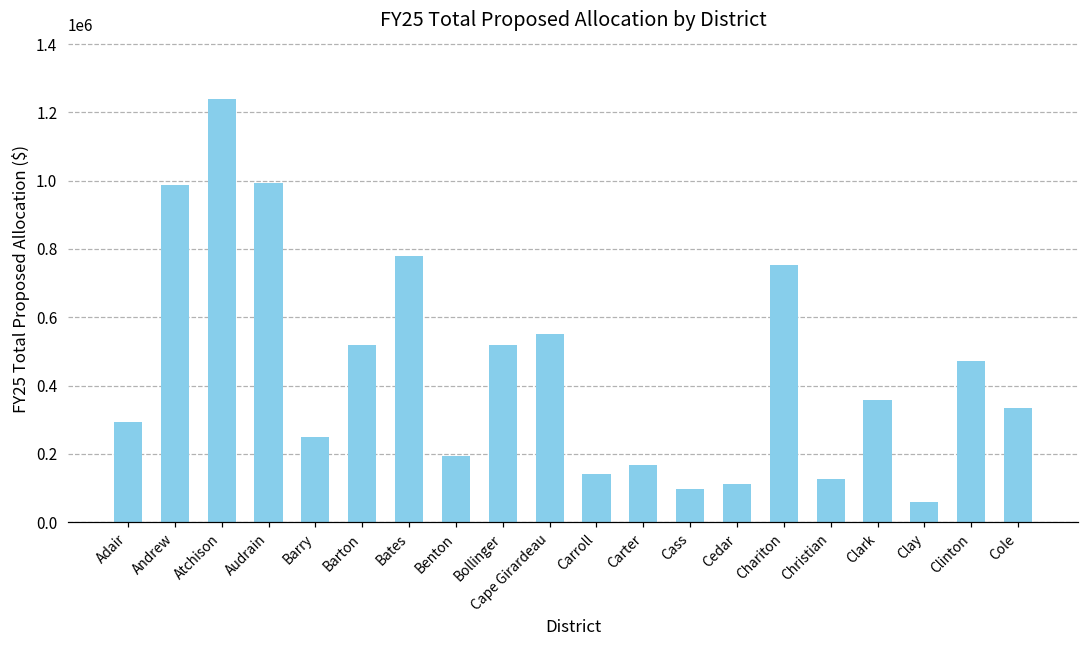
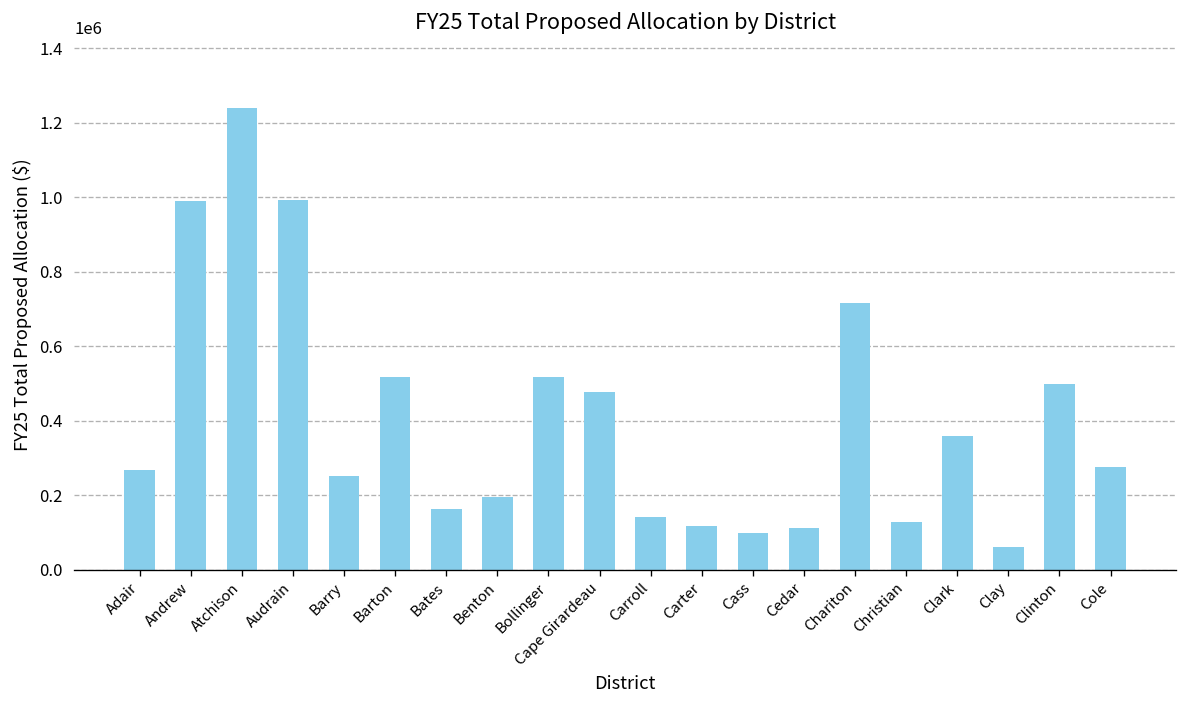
Adair: 290000 -> 270000
Bates: 780000 -> 160000
Cape Girardeau: 550000 -> 480000
Carter: 170000 -> 120000
Chariton: 750000 -> 720000
Clinton: 470000 -> 500000
Cole: 340000 -> 280000
